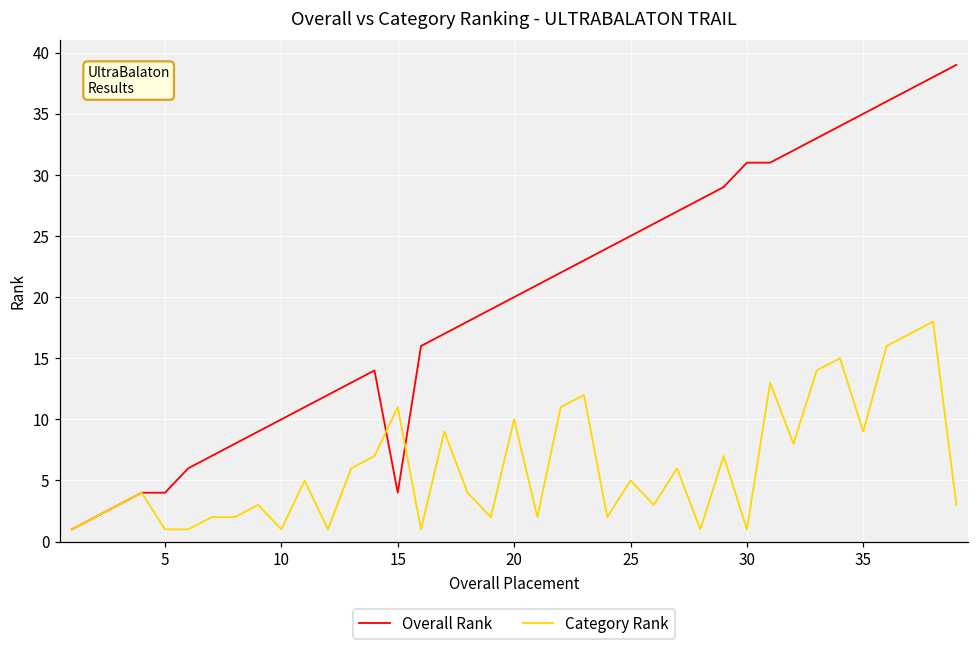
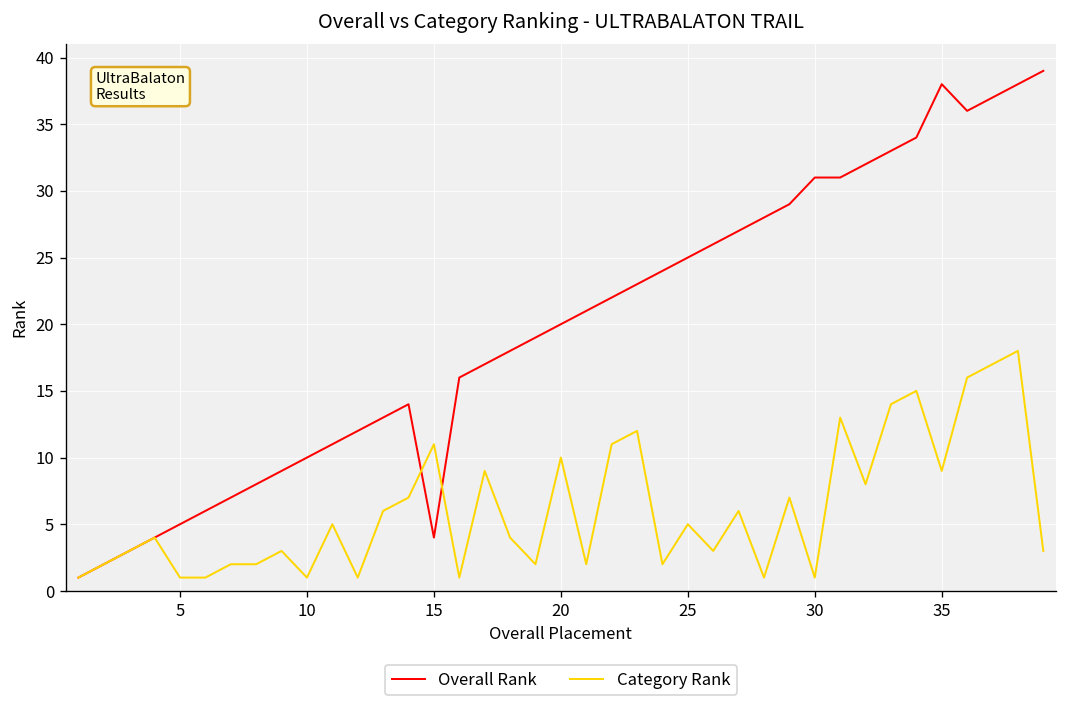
Overall Rank, 5: 4 -> 5
Overall Rank, 35: 35 -> 38
